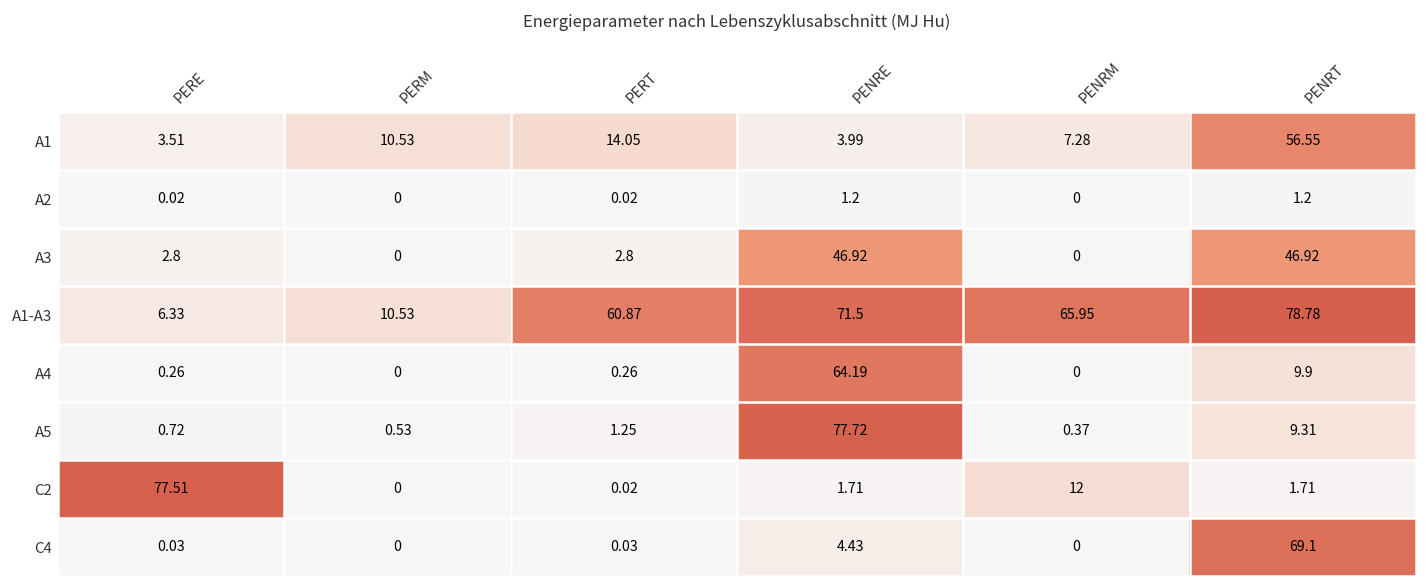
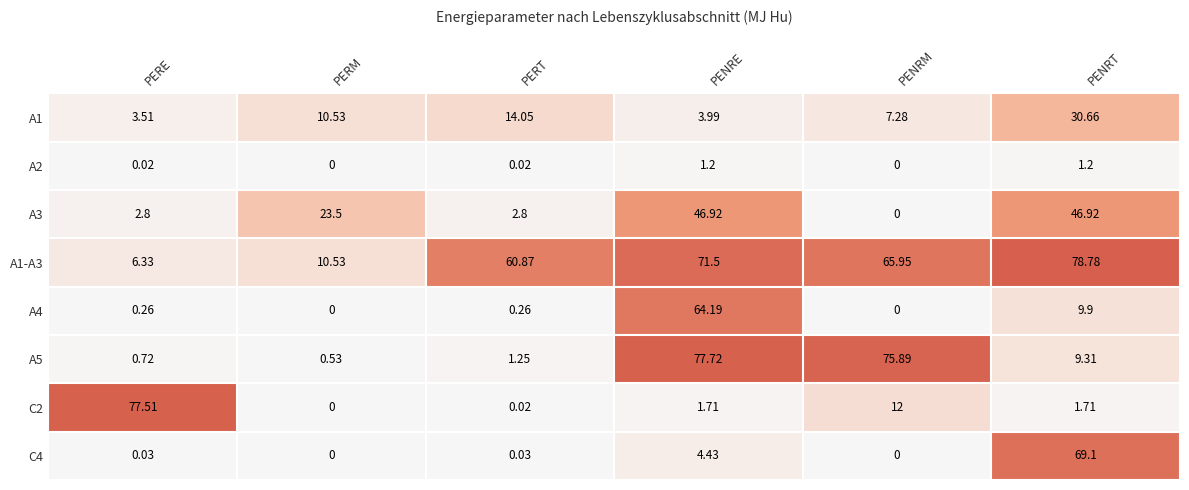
A1, PENRT: 56.55 -> 30.66
A3, PERM: 0 -> 23.5
A5, PENRM: 0.37 -> 75.89
